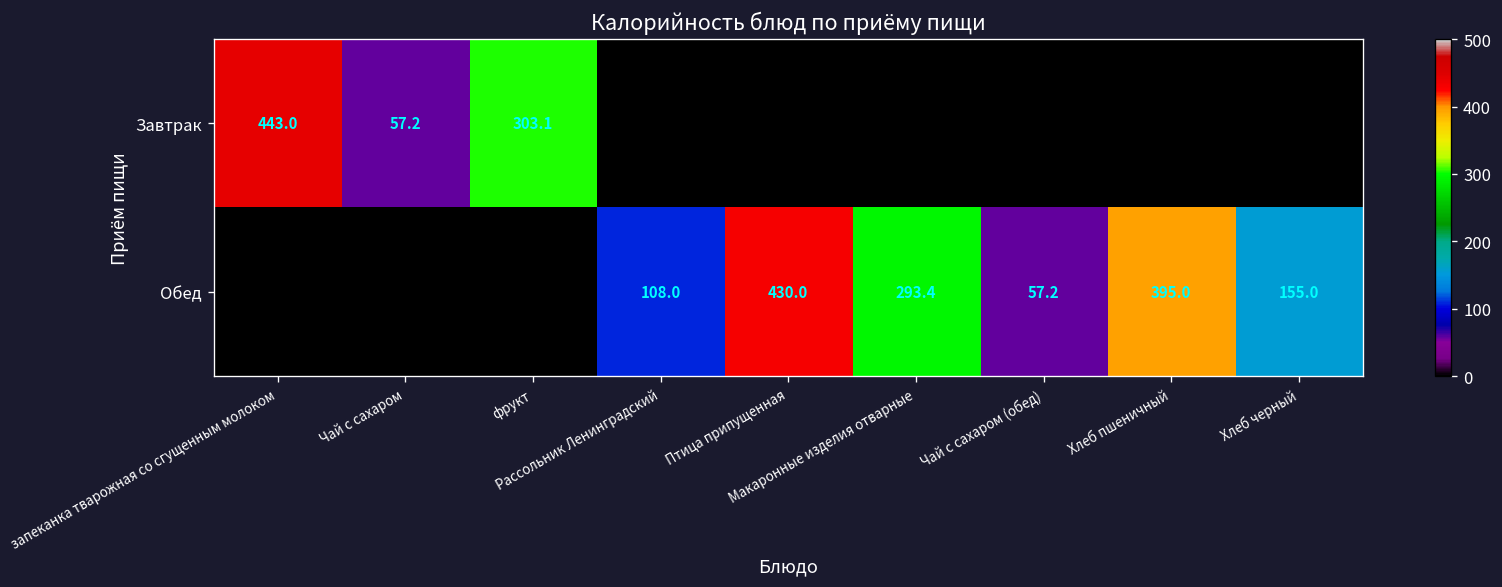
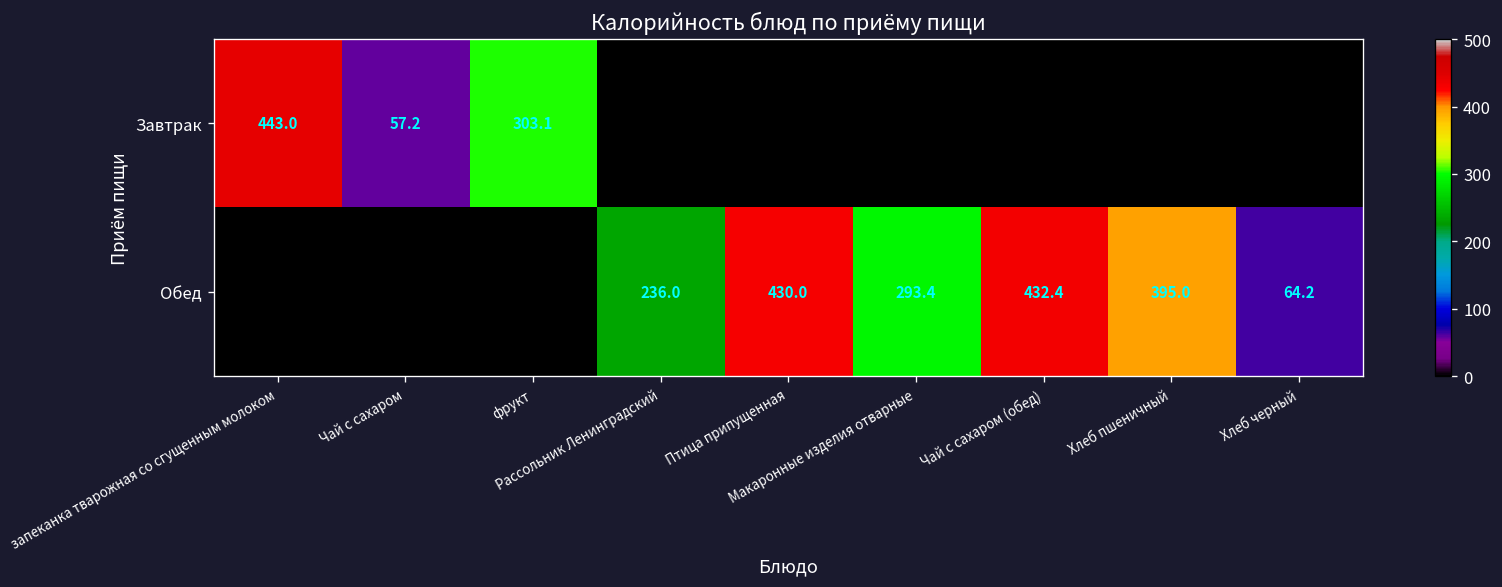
Обед, Рассольник Ленинградский: 108.0 -> 236.0
Обед, Чай с сахаром (обед): 57.2 -> 432.4
Обед, Хлеб черный: 155.0 -> 64.2
